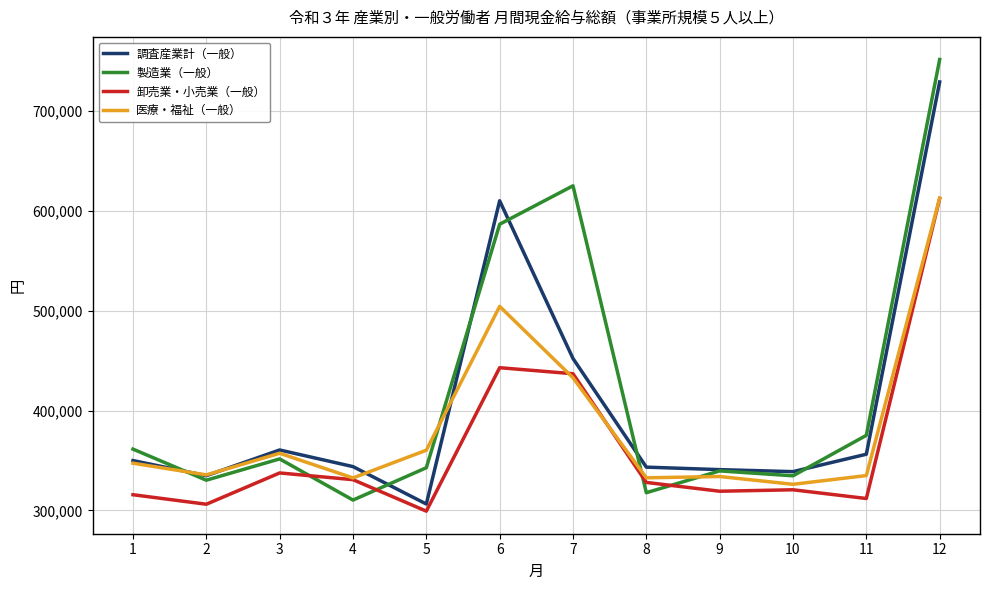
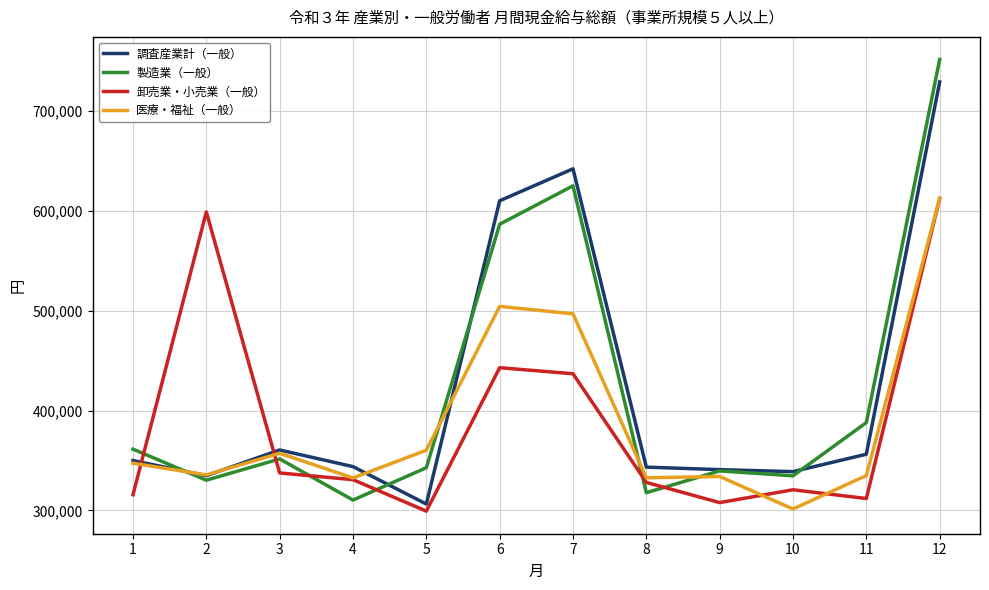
卸売業・小売業（一般）, 2: 310,000 -> 600,000
調査産業計（一般）, 7: 450,000 -> 640,000
医療・福祉（一般）, 7: 430,000 -> 500,000
卸売業・小売業（一般）, 9: 320,000 -> 310,000
医療・福祉（一般）, 10: 330,000 -> 300,000
製造業（一般）, 11: 380,000 -> 390,000
